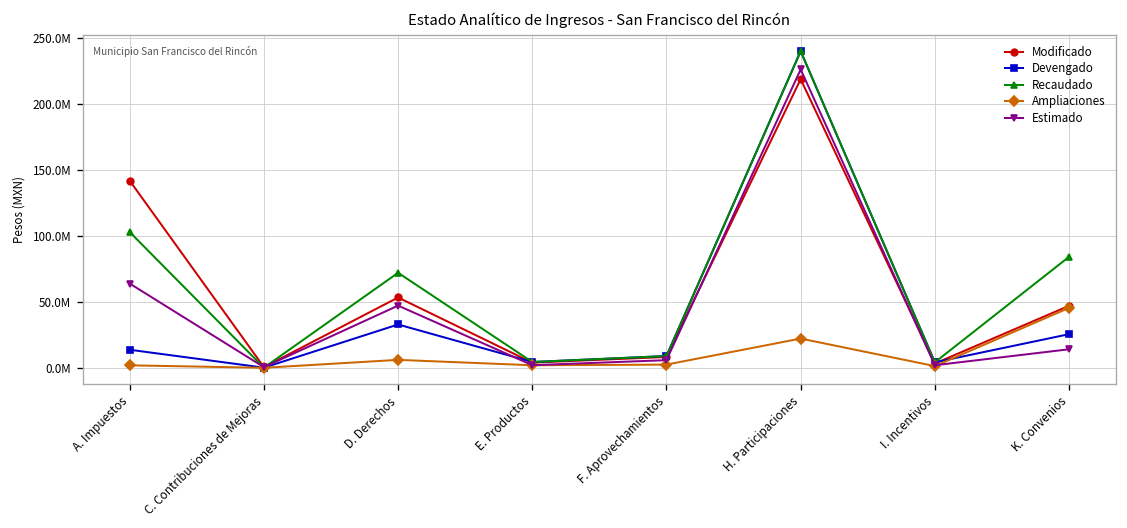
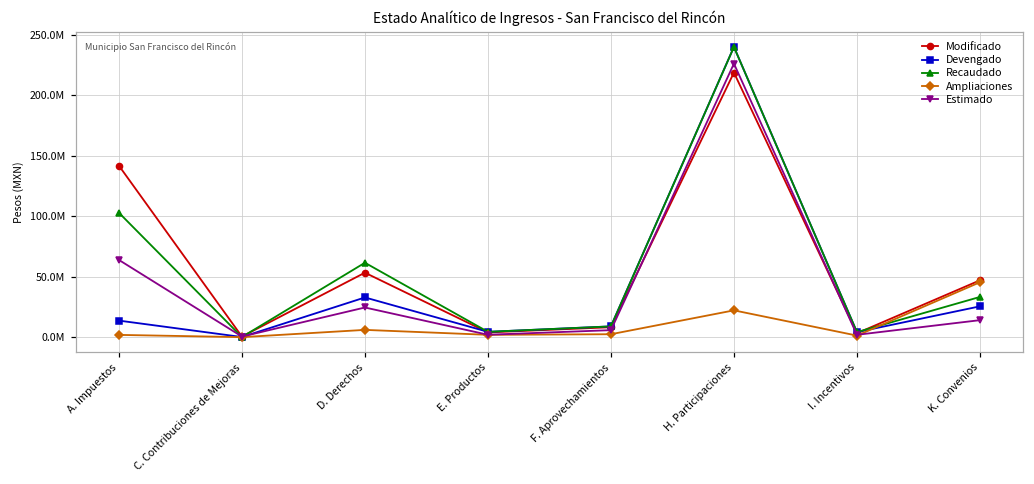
Recaudado, D. Derechos: 72000000 -> 62000000
Estimado, D. Derechos: 47000000 -> 25000000
Recaudado, K. Convenios: 84000000 -> 33000000
